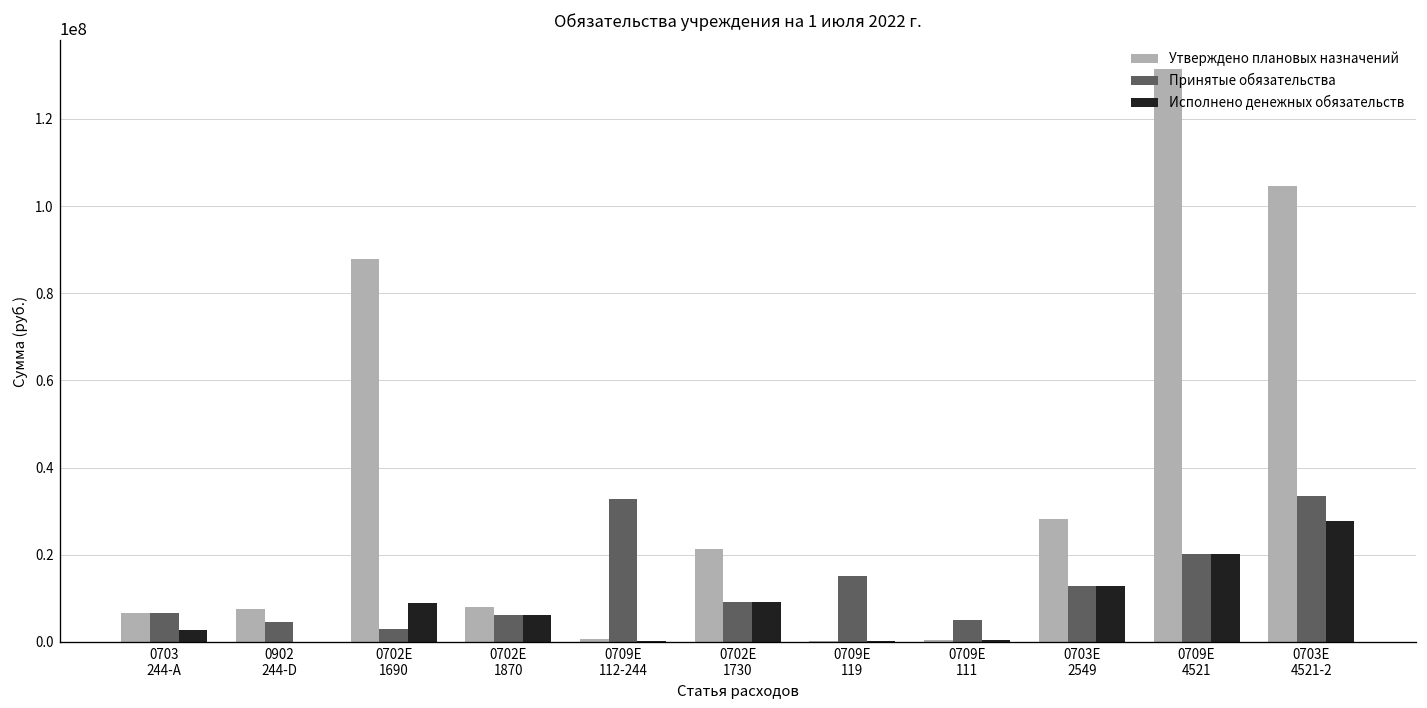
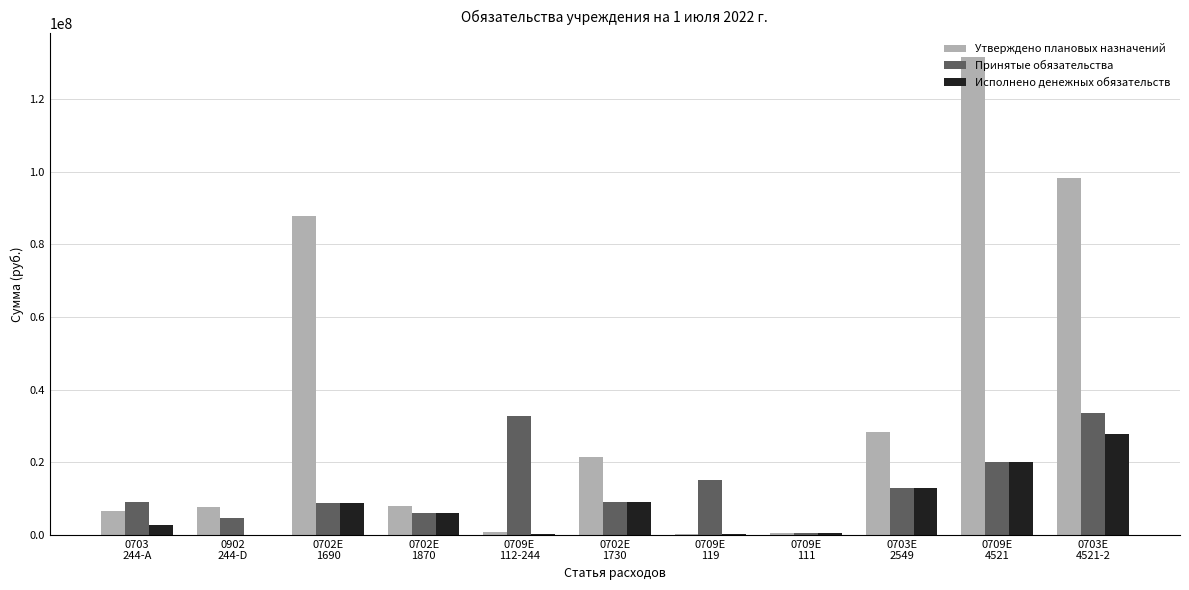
Принятые обязательства, 0703 244-A: 7000000 -> 9000000
Принятые обязательства, 0702E 1690: 3000000 -> 9000000
Принятые обязательства, 0709E 111: 5000000 -> 0
Утверждено плановых назначений, 0703E 4521-2: 105000000 -> 98000000
